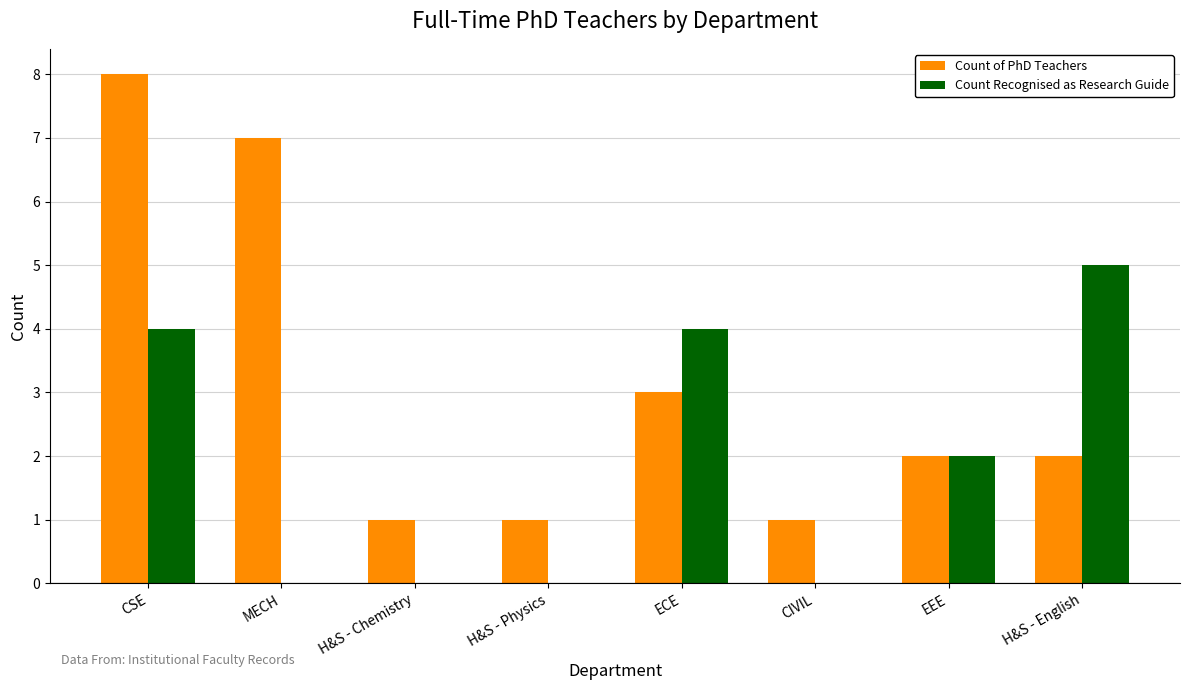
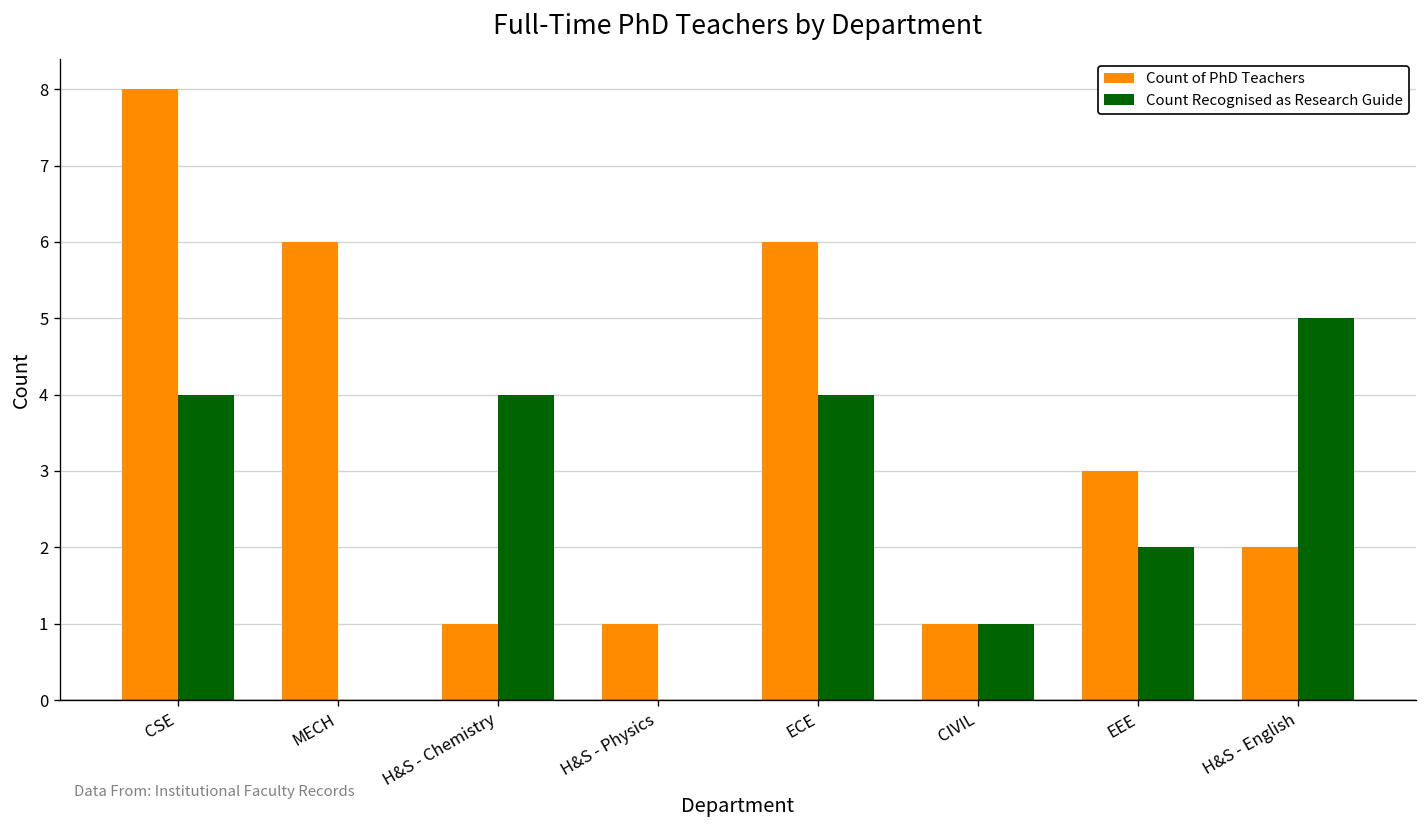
Count of PhD Teachers, MECH: 7 -> 6
Count Recognised as Research Guide, H&S - Chemistry: 0 -> 4
Count of PhD Teachers, ECE: 3 -> 6
Count Recognised as Research Guide, CIVIL: 0 -> 1
Count of PhD Teachers, EEE: 2 -> 3
